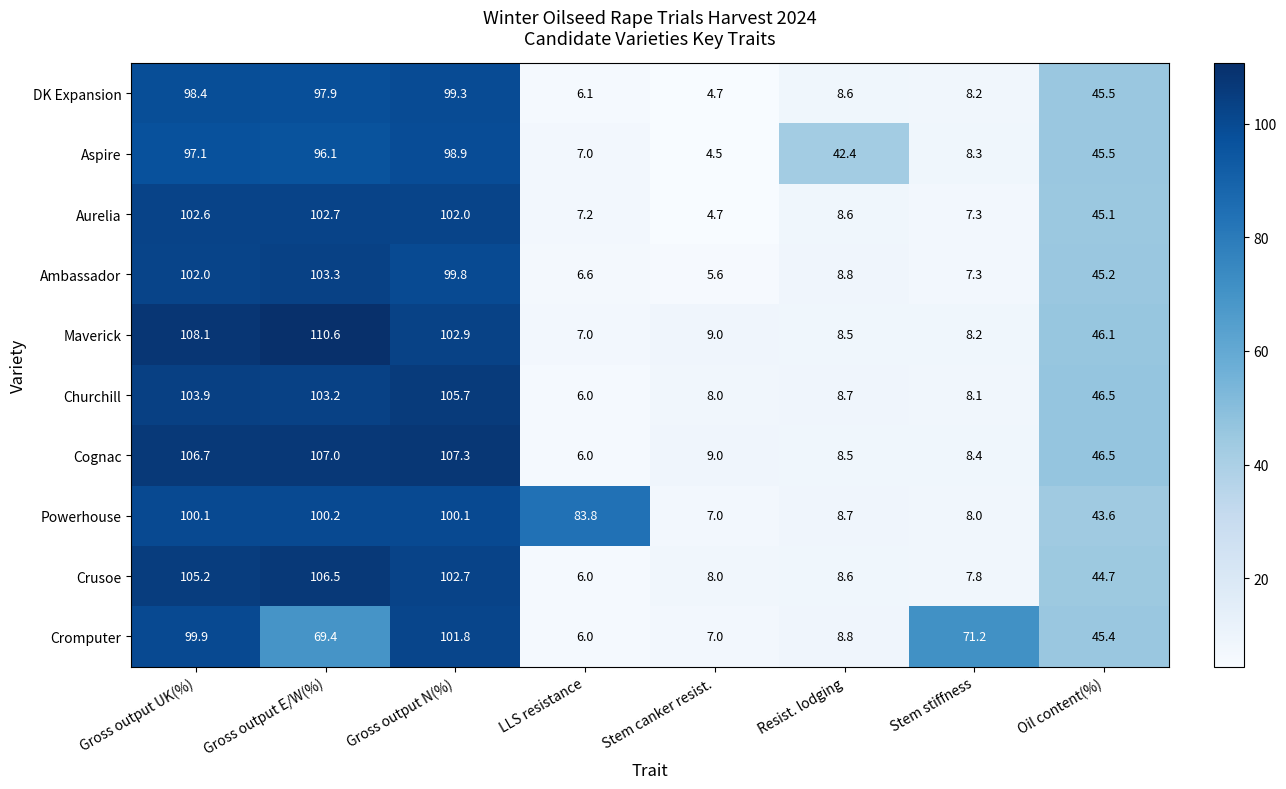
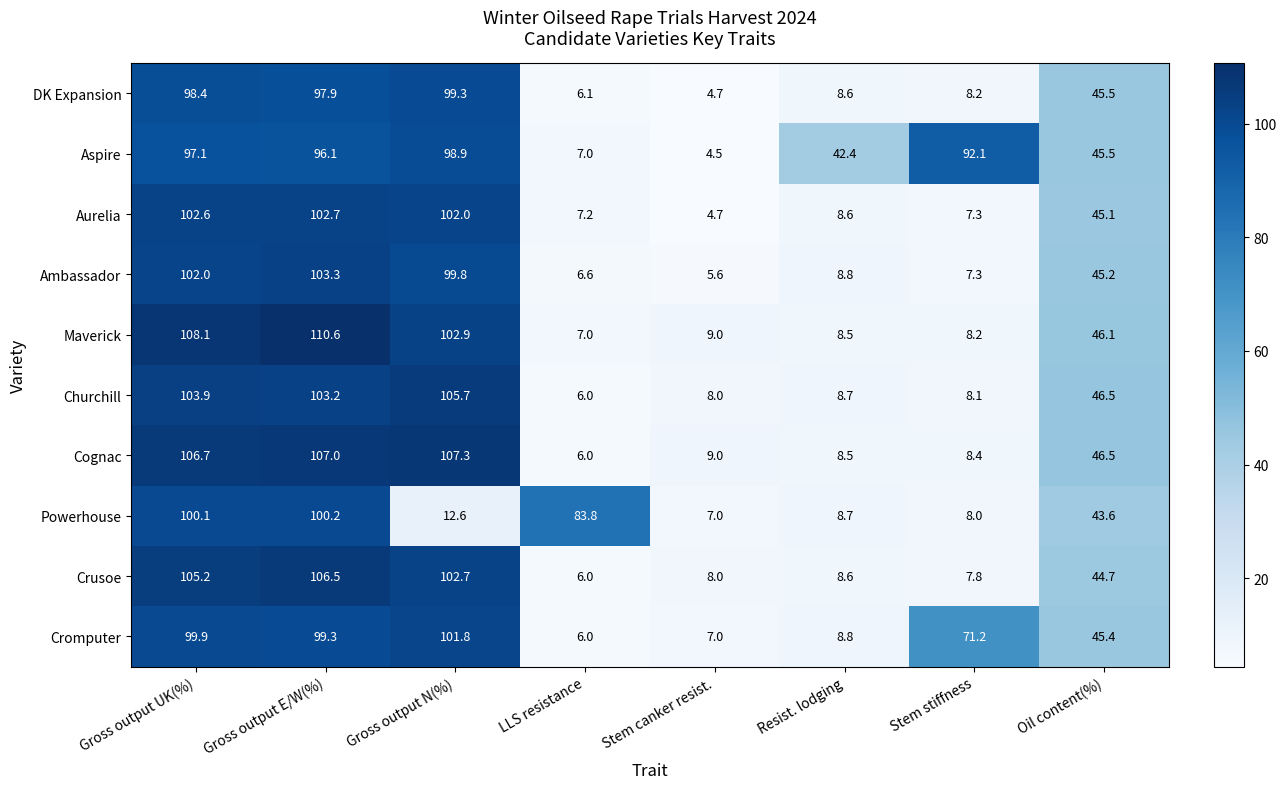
Aspire, Stem stiffness: 8.3 -> 92.1
Powerhouse, Gross output N(%): 100.1 -> 12.6
Cromputer, Gross output E/W(%): 69.4 -> 99.3
